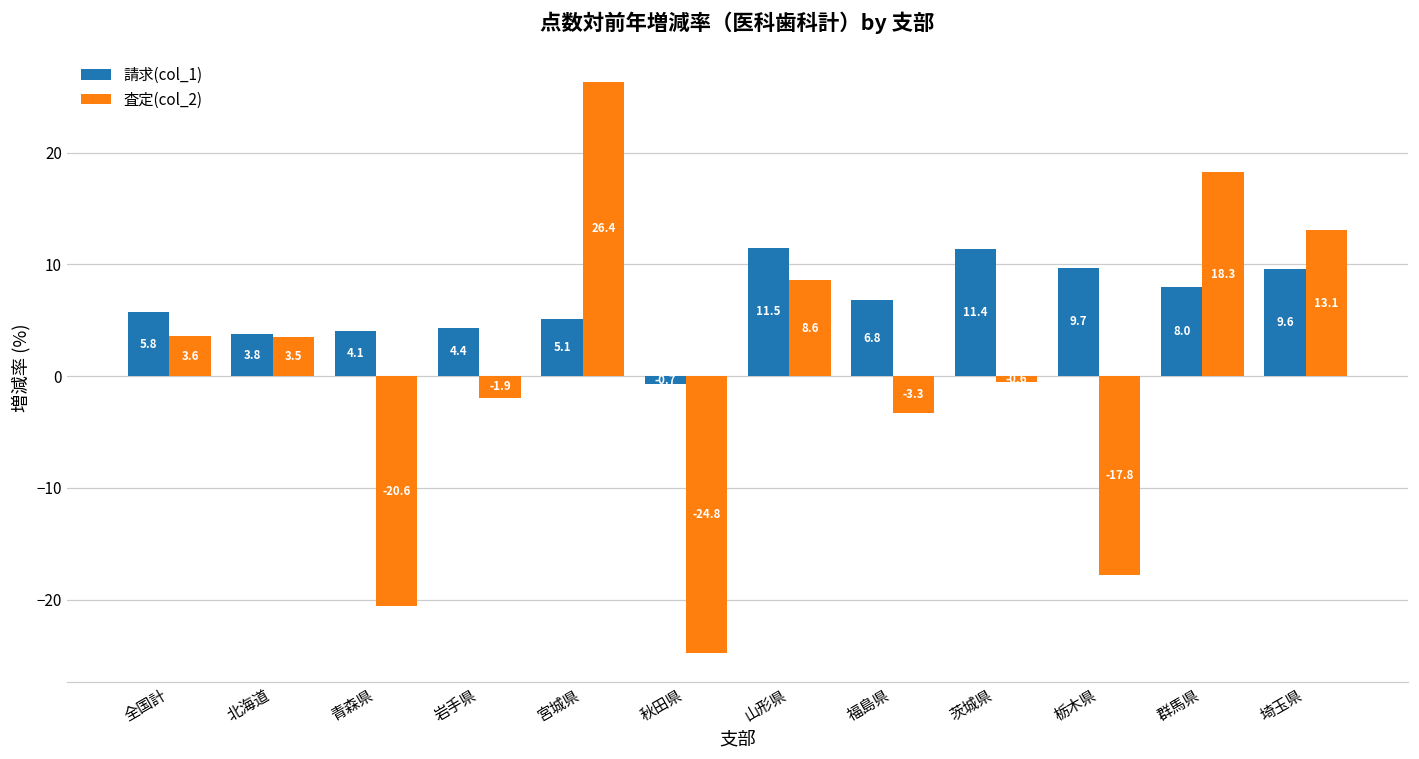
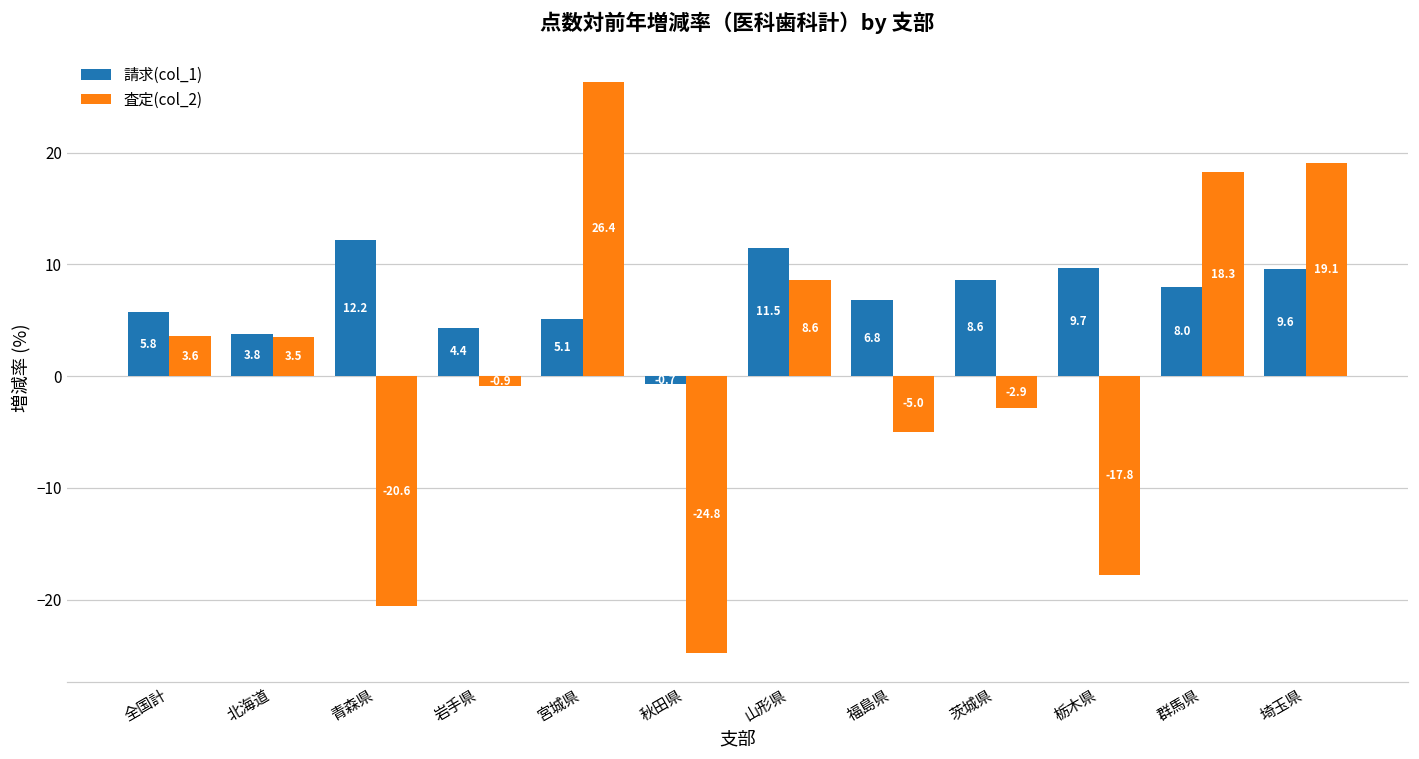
請求(col_1), 青森県: 4.1 -> 12.2
査定(col_2), 岩手県: -1.9 -> -0.9
査定(col_2), 福島県: -3.3 -> -5.0
請求(col_1), 茨城県: 11.4 -> 8.6
査定(col_2), 茨城県: -0.6 -> -2.9
査定(col_2), 埼玉県: 13.1 -> 19.1
